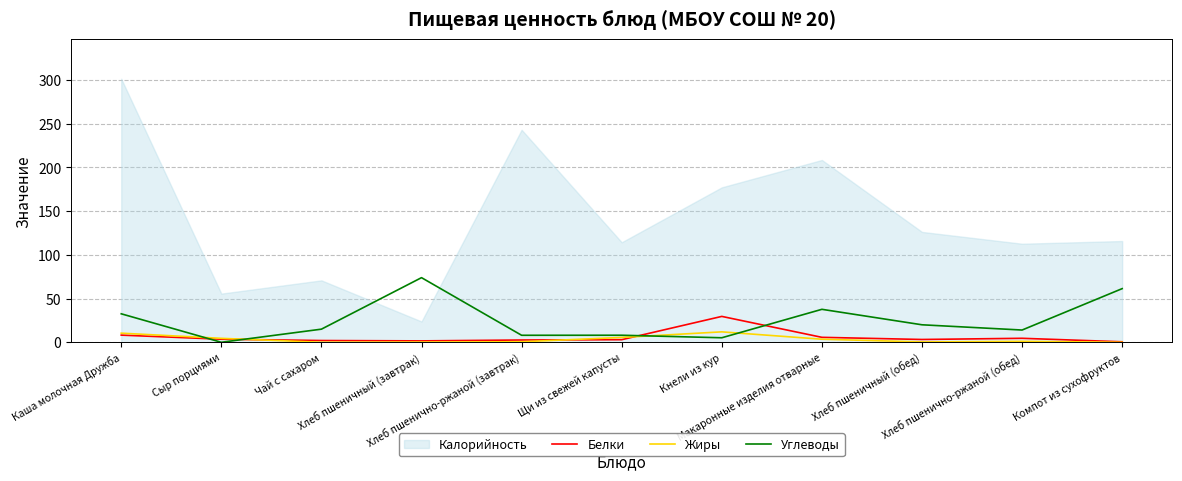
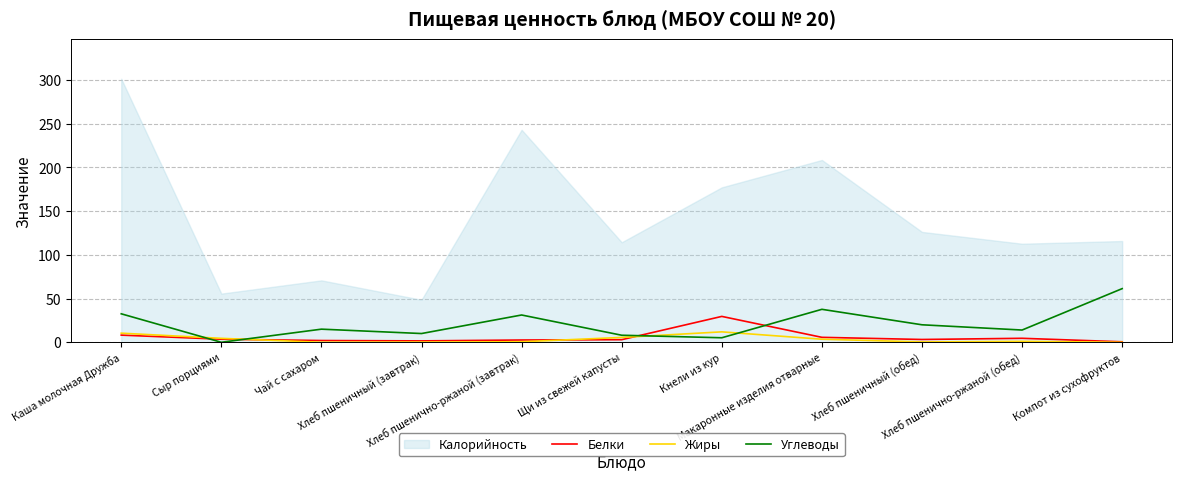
Калорийность, Хлеб пшеничный (завтрак): 20 -> 50
Углеводы, Хлеб пшеничный (завтрак): 70 -> 10
Углеводы, Хлеб пшенично-ржаной (завтрак): 10 -> 30
